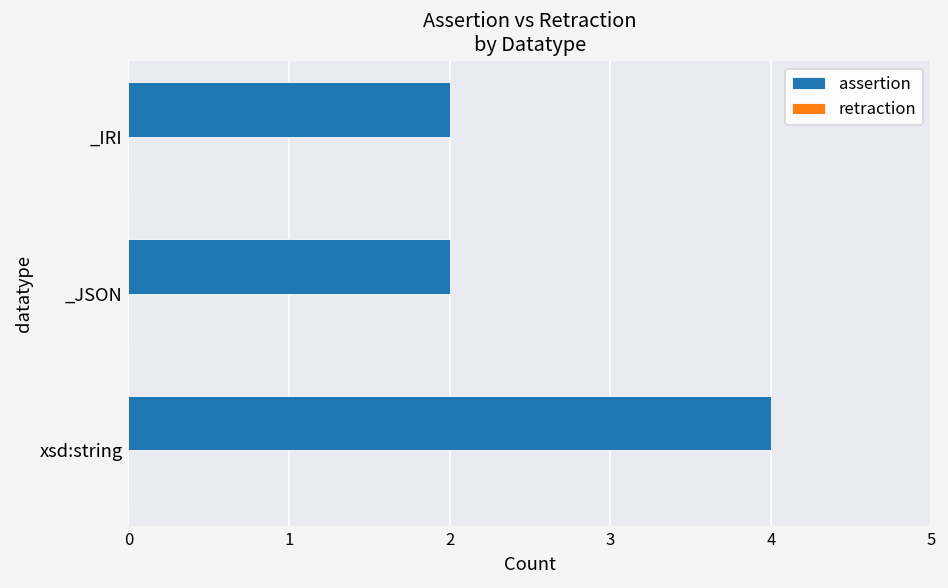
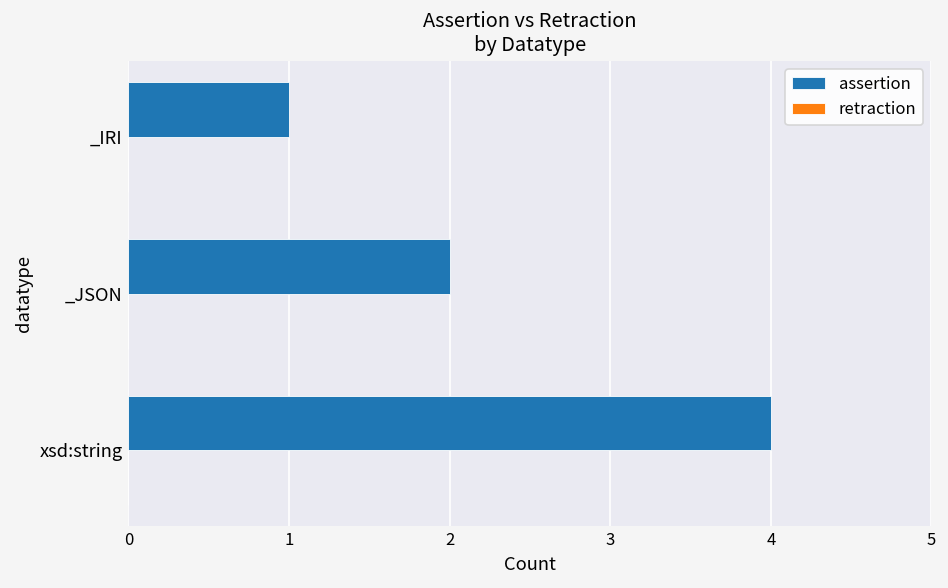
assertion, _IRI: 2 -> 1
